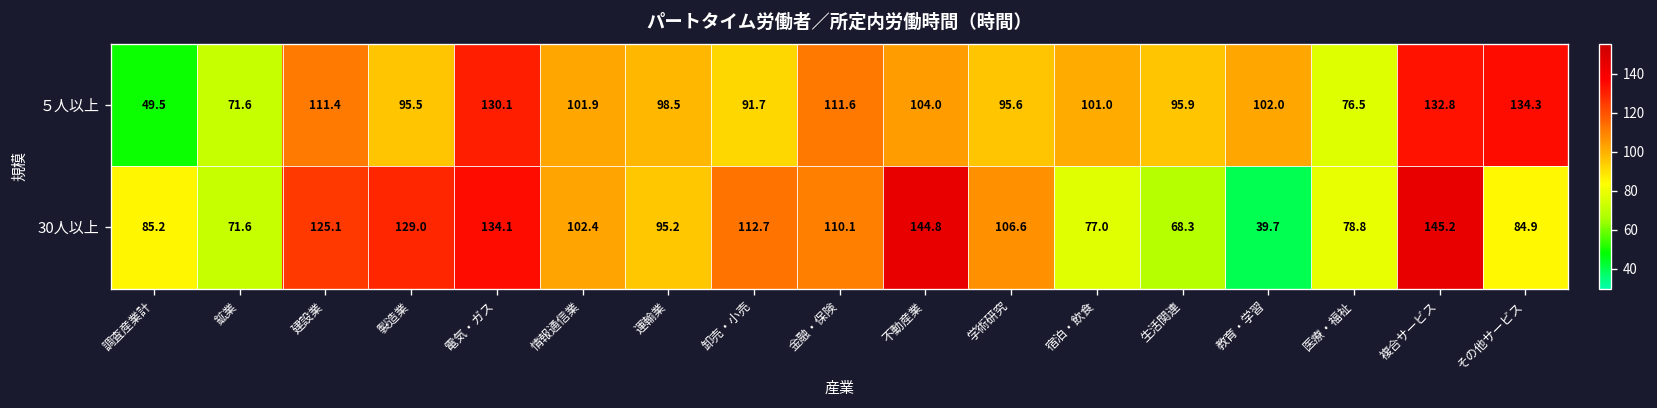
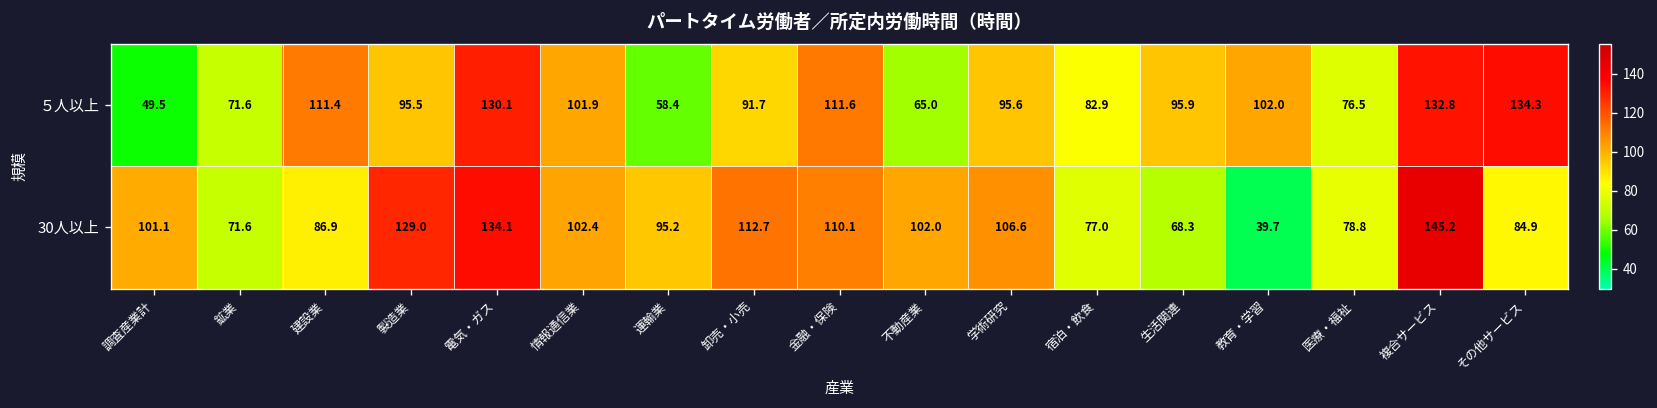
５人以上, 運輸業: 98.5 -> 58.4
５人以上, 不動産業: 104.0 -> 65.0
５人以上, 宿泊・飲食: 101.0 -> 82.9
30人以上, 調査産業計: 85.2 -> 101.1
30人以上, 建設業: 125.1 -> 86.9
30人以上, 不動産業: 144.8 -> 102.0
